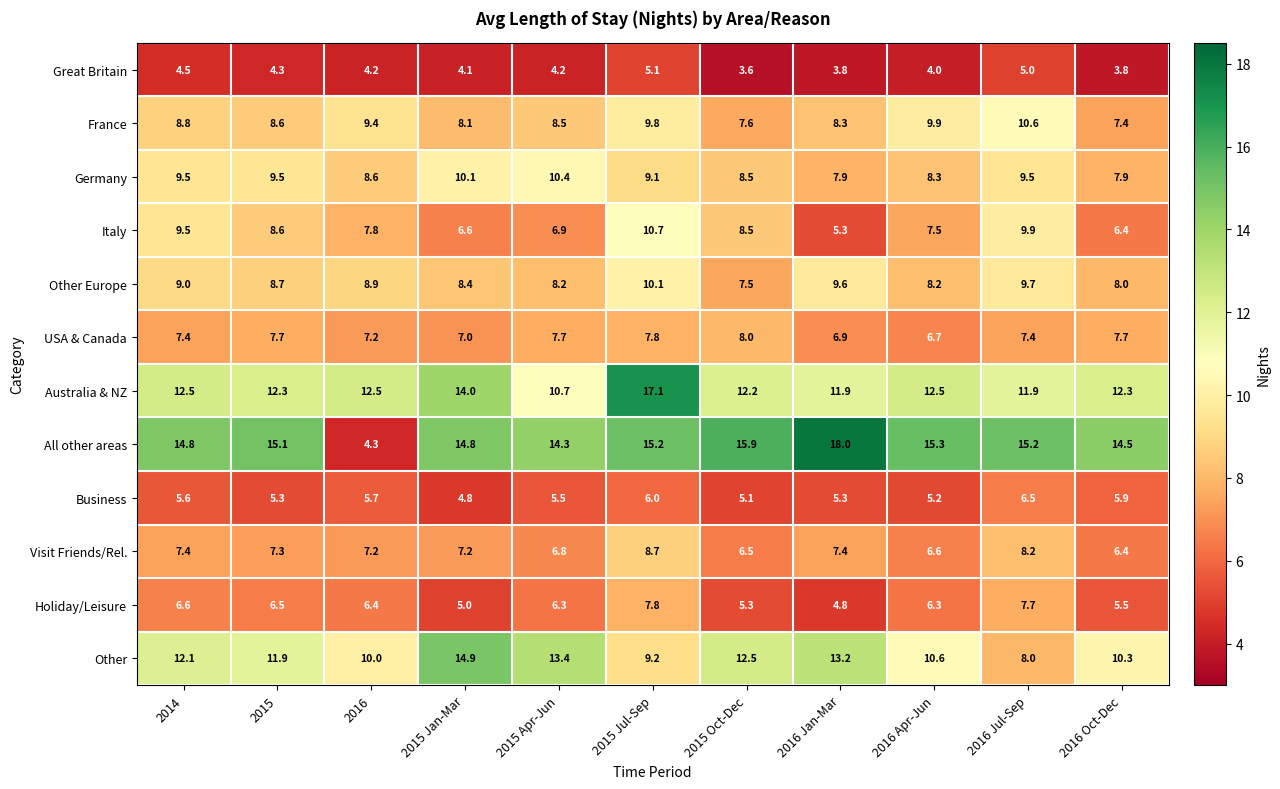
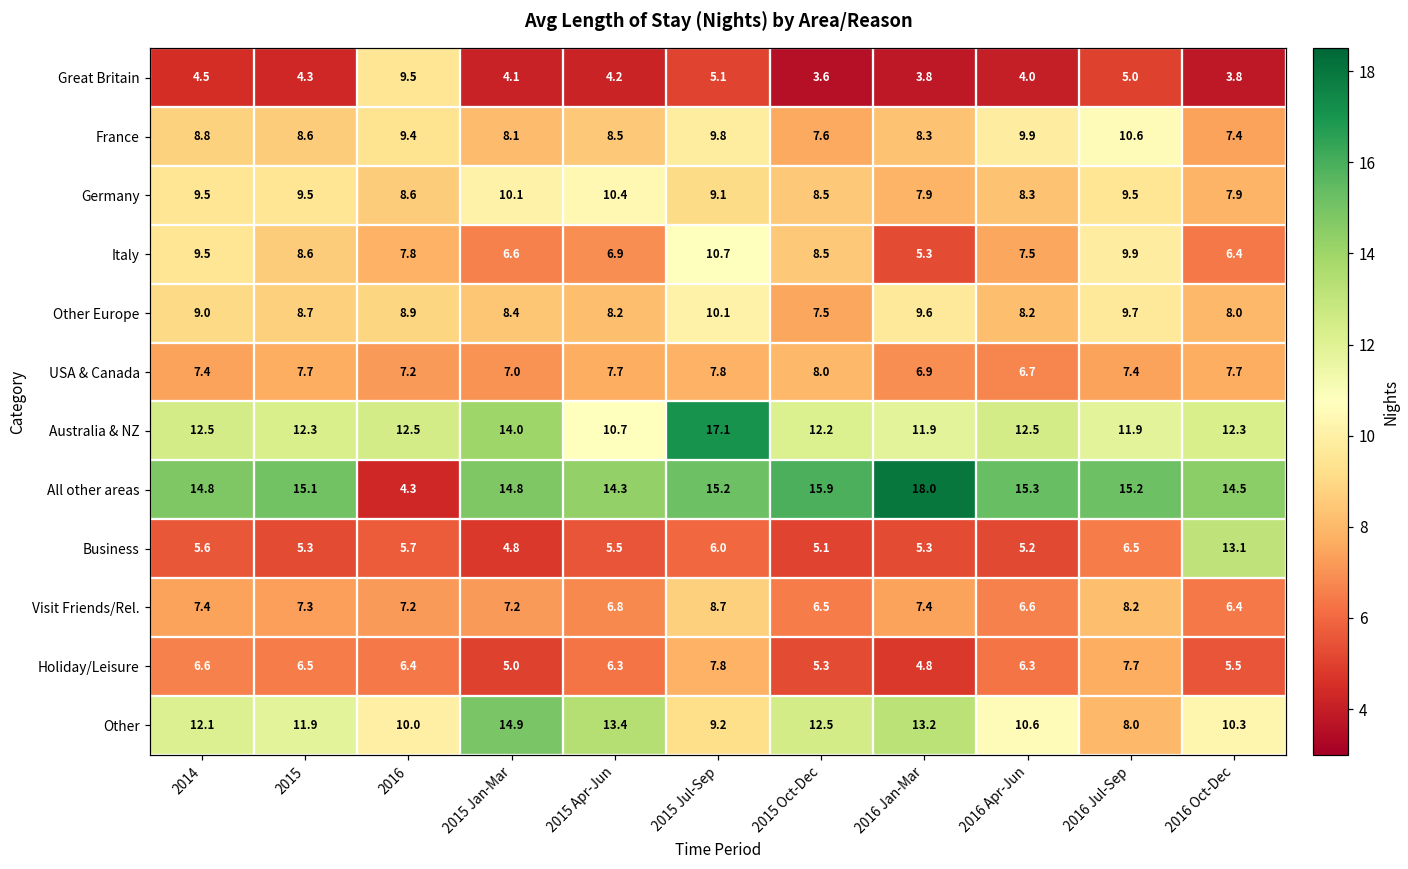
Great Britain, 2016: 4.2 -> 9.5
Business, 2016 Oct-Dec: 5.9 -> 13.1
